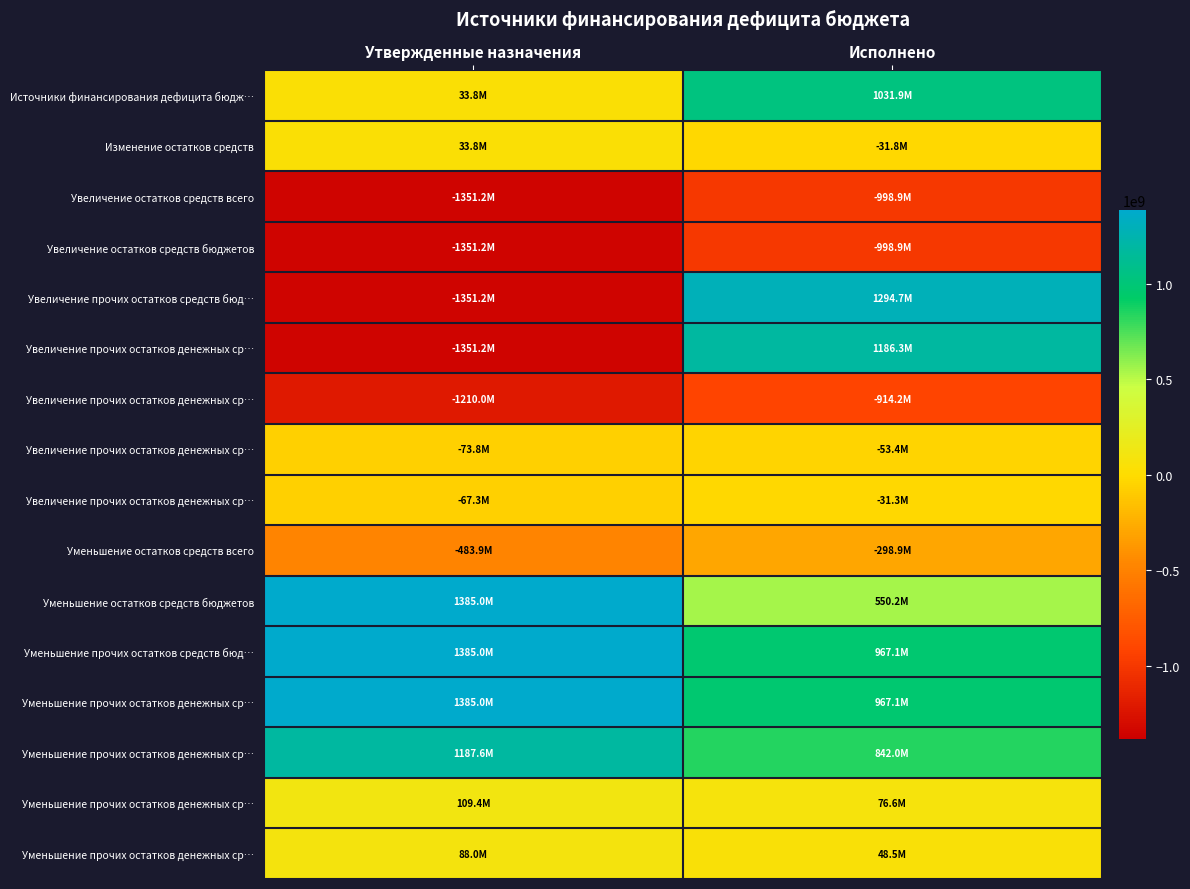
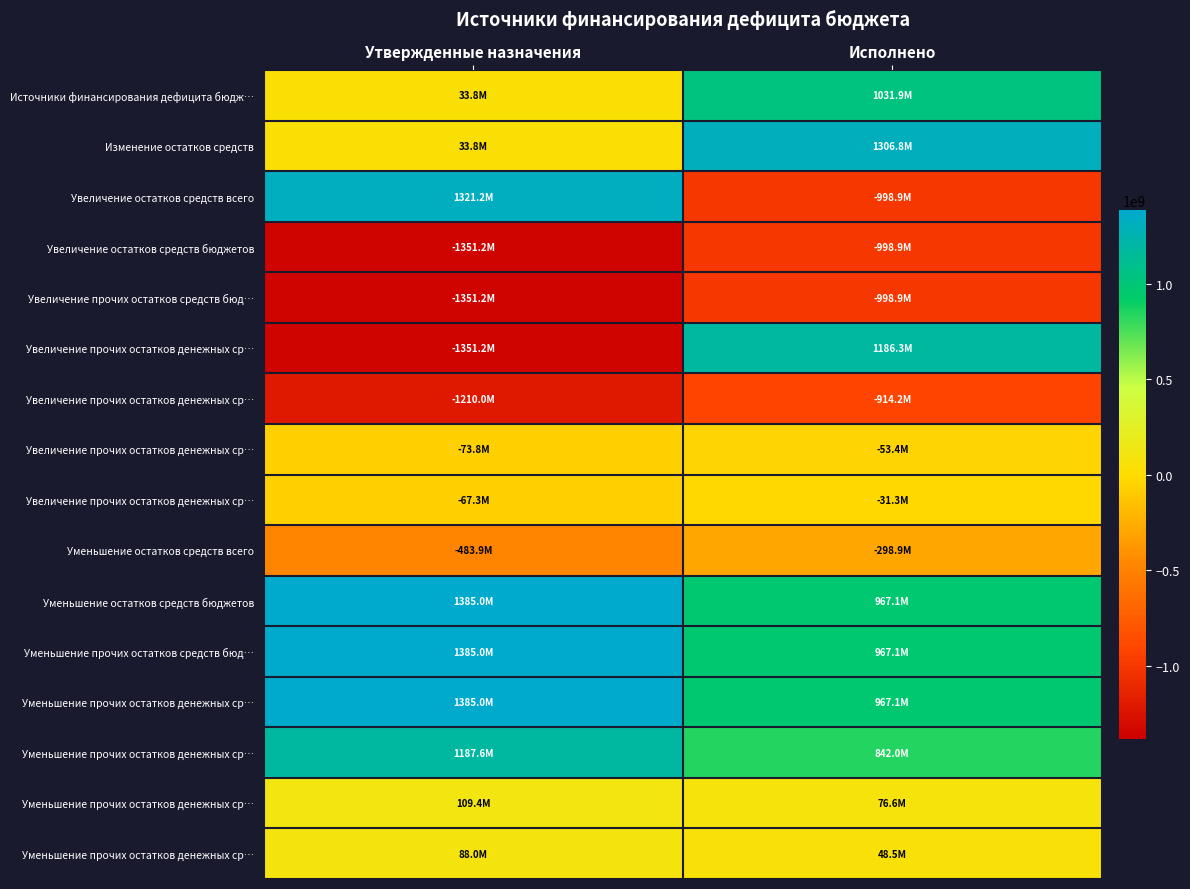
Изменение остатков средств, Исполнено: -31.8M -> 1306.8M
Увеличение остатков средств всего, Утвержденные назначения: -1351.2M -> 1321.2M
Увеличение прочих остатков средств бюд…, Исполнено: 1294.7M -> -998.9M
Уменьшение остатков средств бюджетов, Исполнено: 550.2M -> 967.1M
